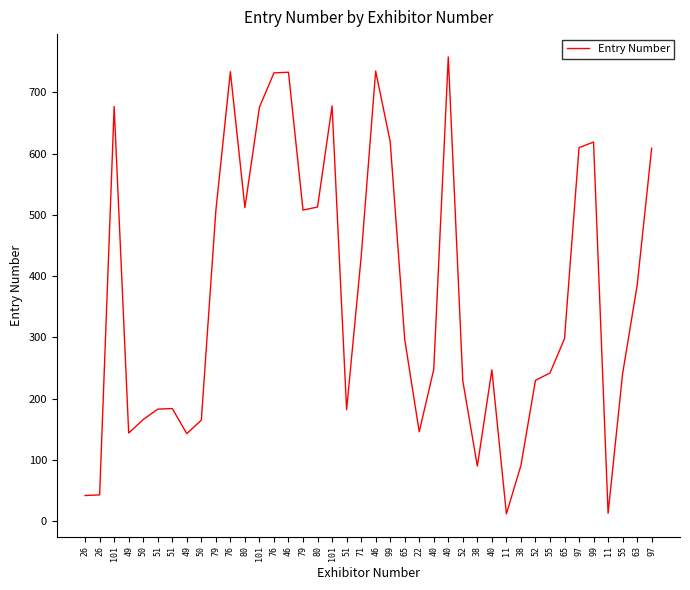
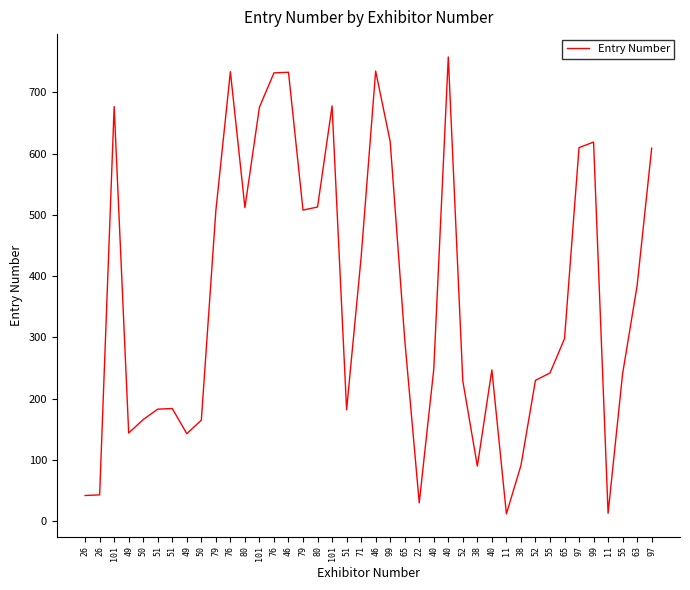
22: 150 -> 30
